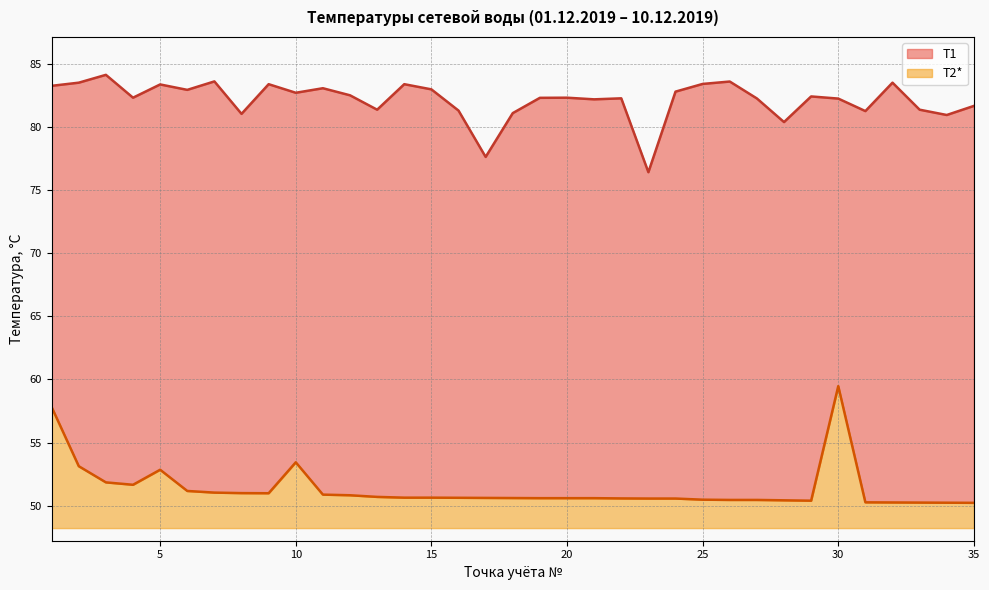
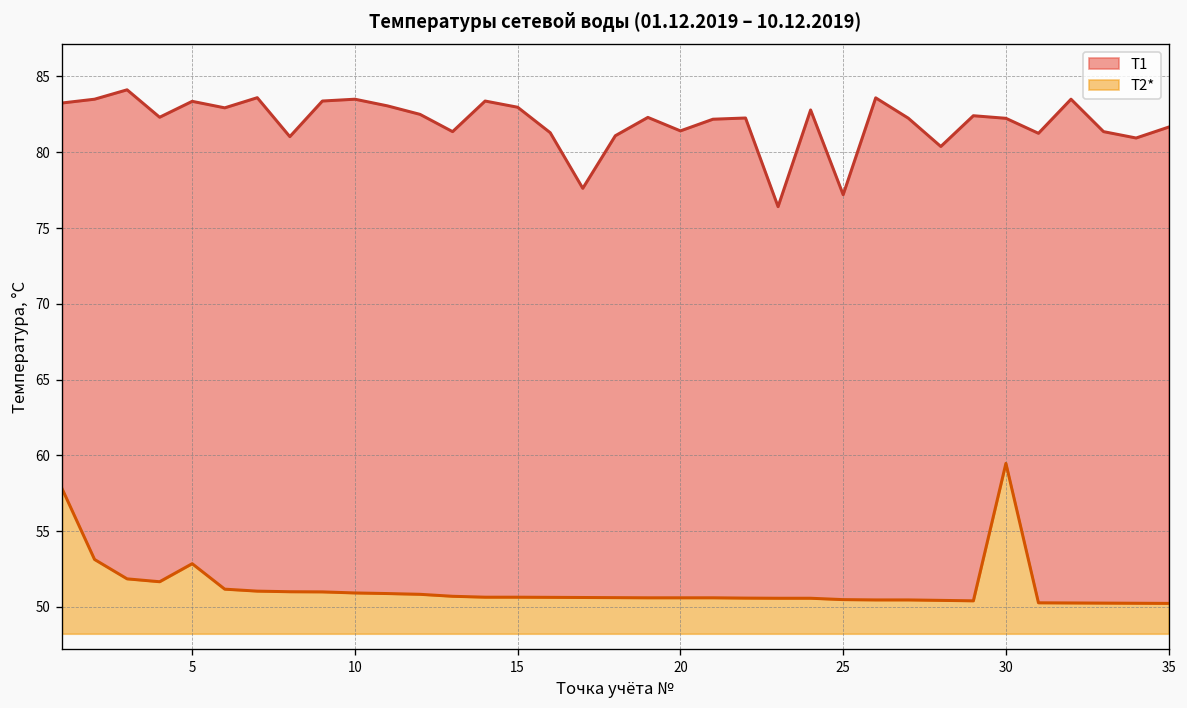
T1, 10: 82.7 -> 83.5
T2*, 10: 53.4 -> 50.9
T1, 20: 82.3 -> 81.4
T1, 25: 83.4 -> 77.2
